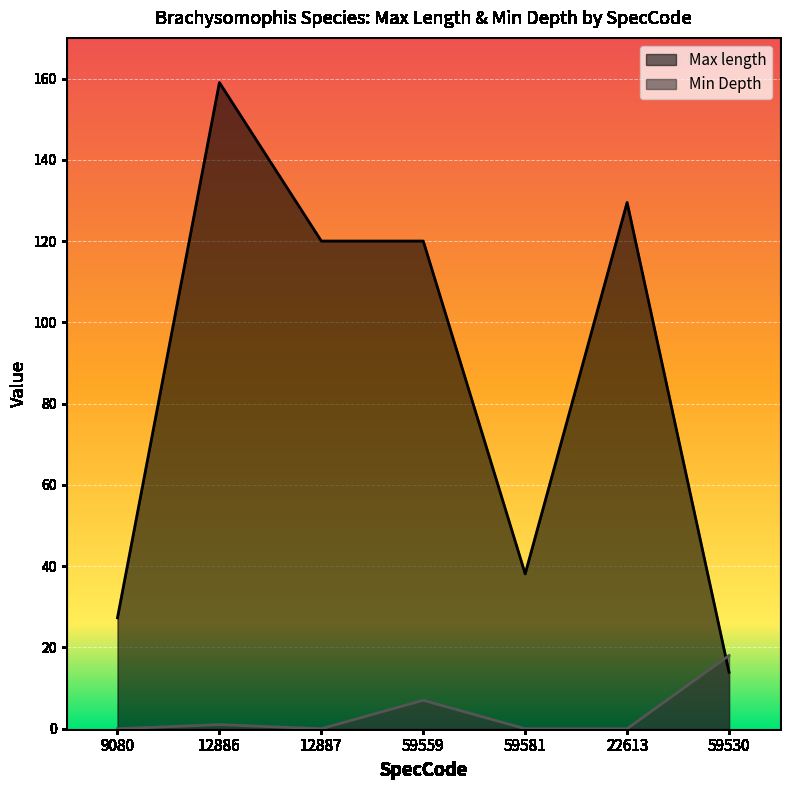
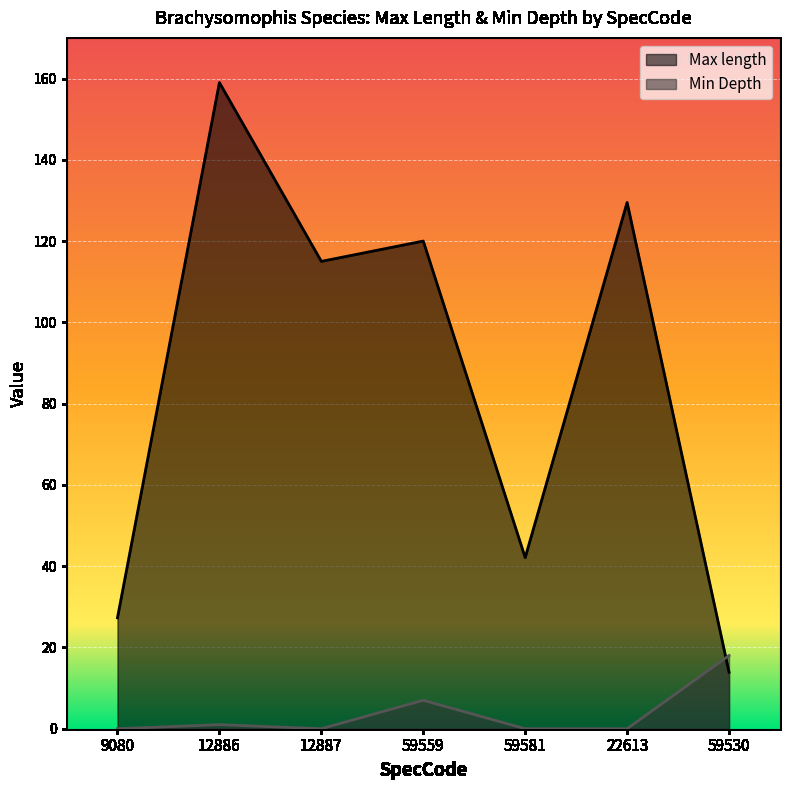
Max length, 12887: 120 -> 115
Max length, 59581: 38 -> 42
